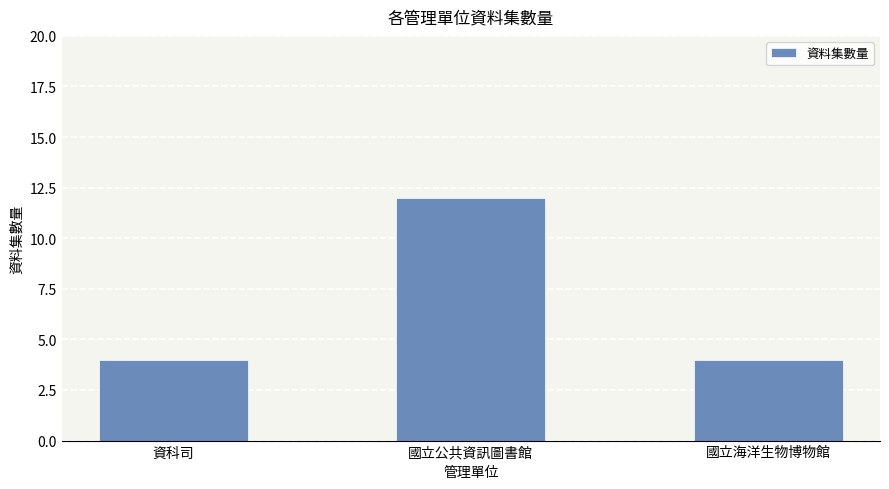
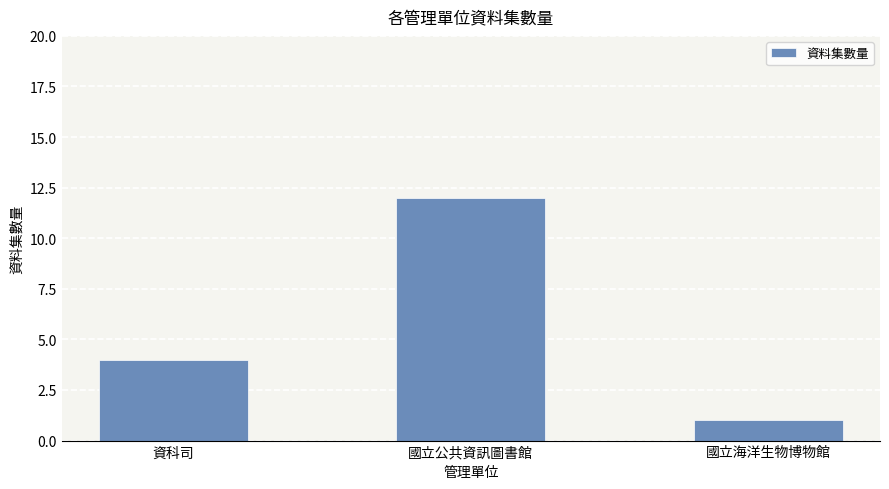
國立海洋生物博物館: 4 -> 1
